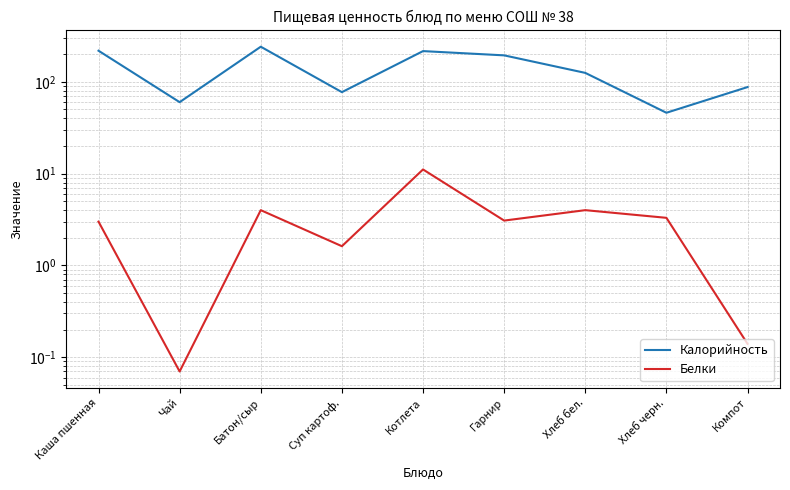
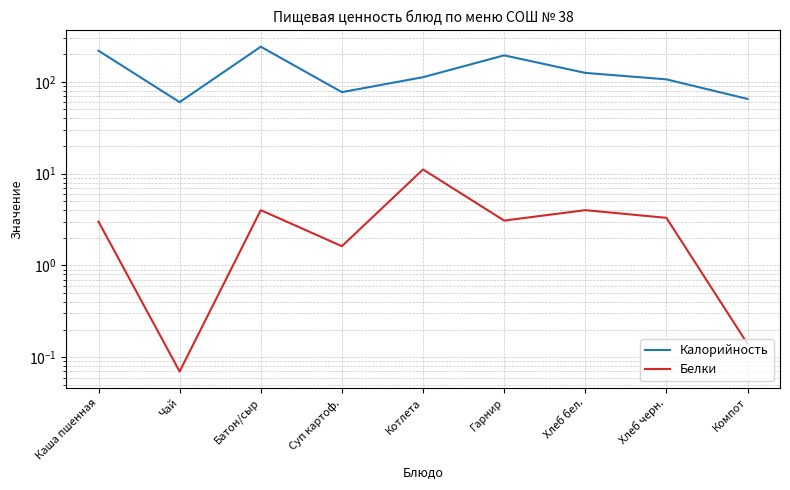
Калорийность, Котлета: 220 -> 110
Калорийность, Хлеб черн.: 50 -> 110
Калорийность, Компот: 90 -> 70
